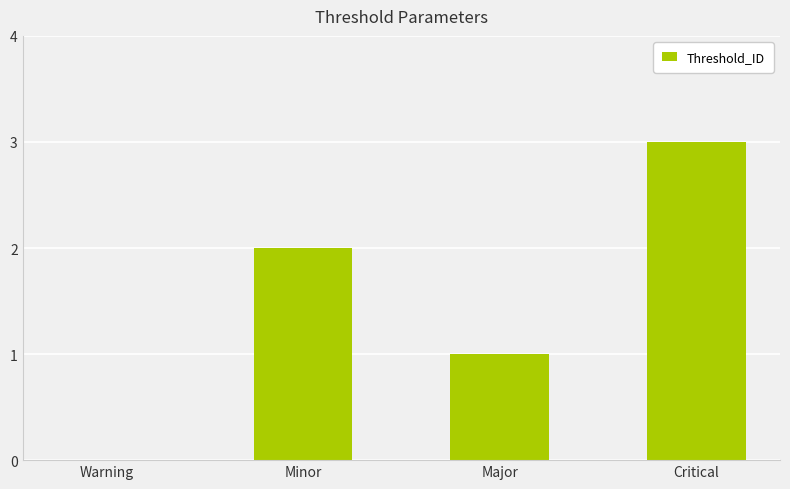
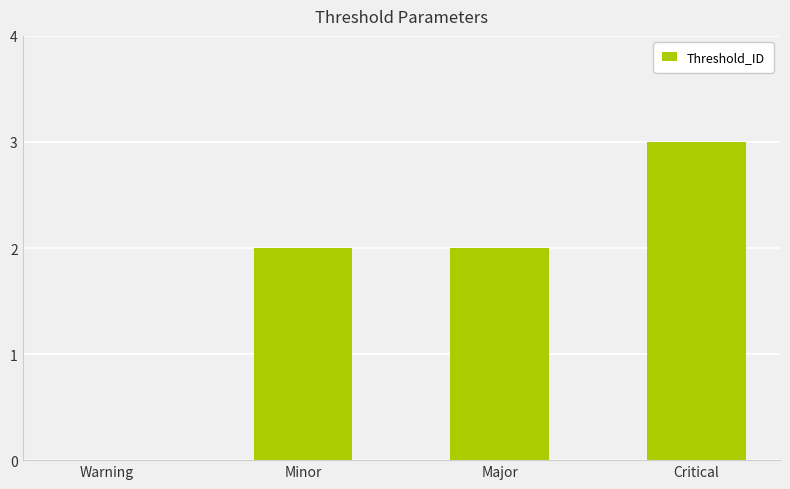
Major: 1 -> 2
